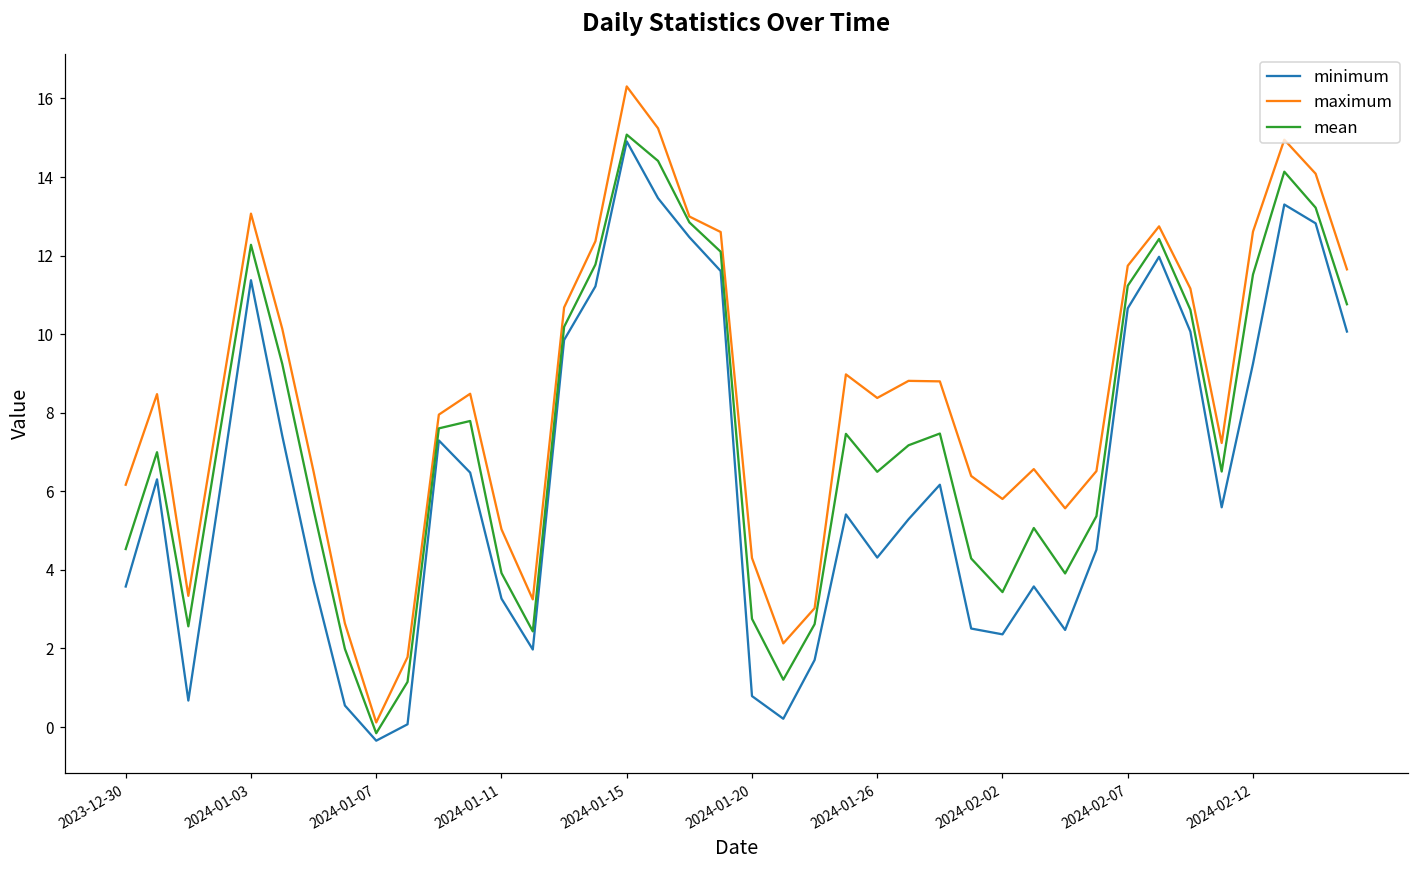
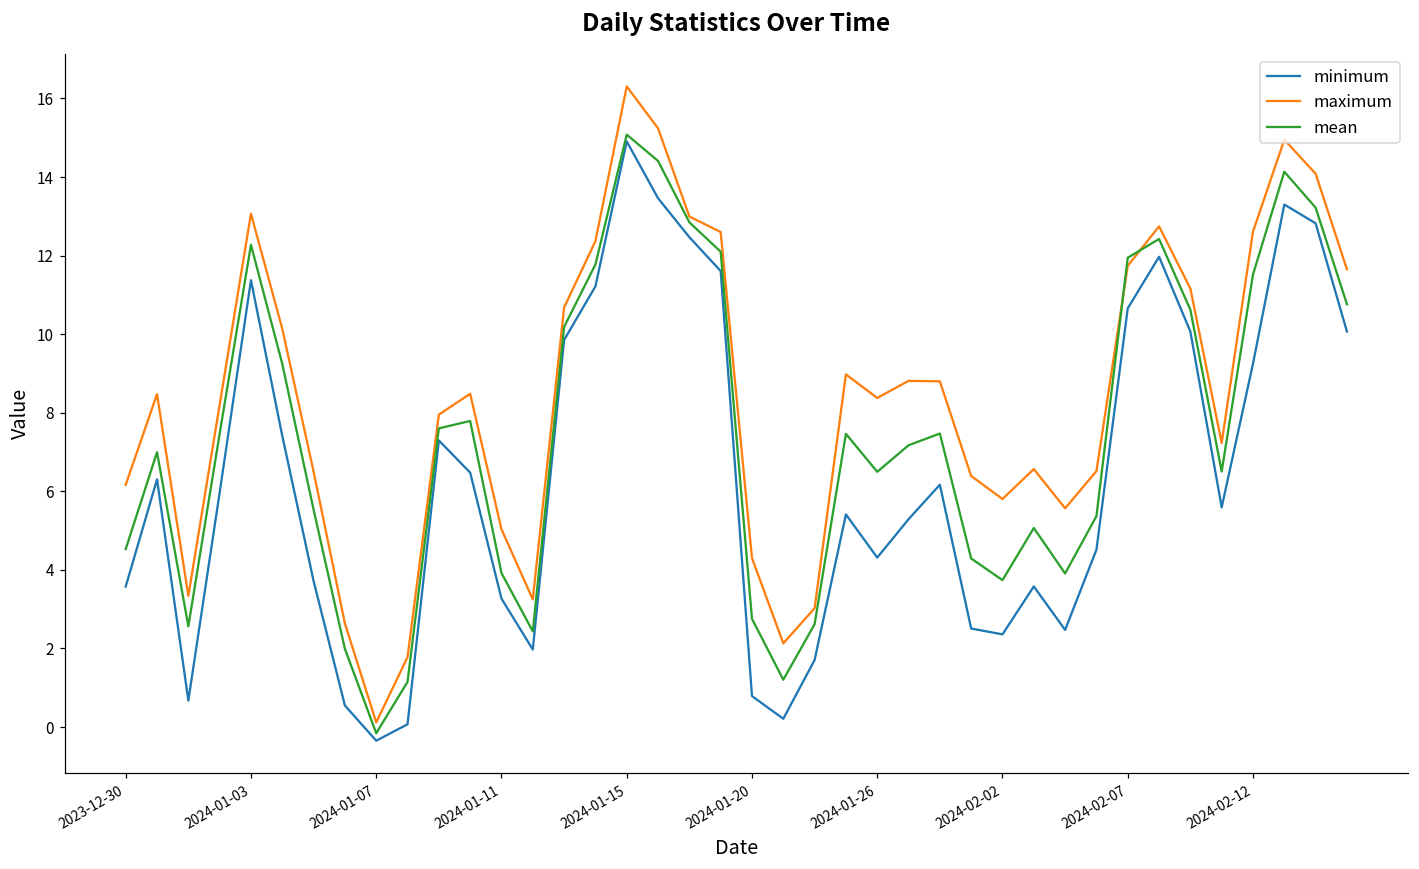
mean, 2024-02-02: 3.4 -> 3.7
mean, 2024-02-07: 11.2 -> 11.9
